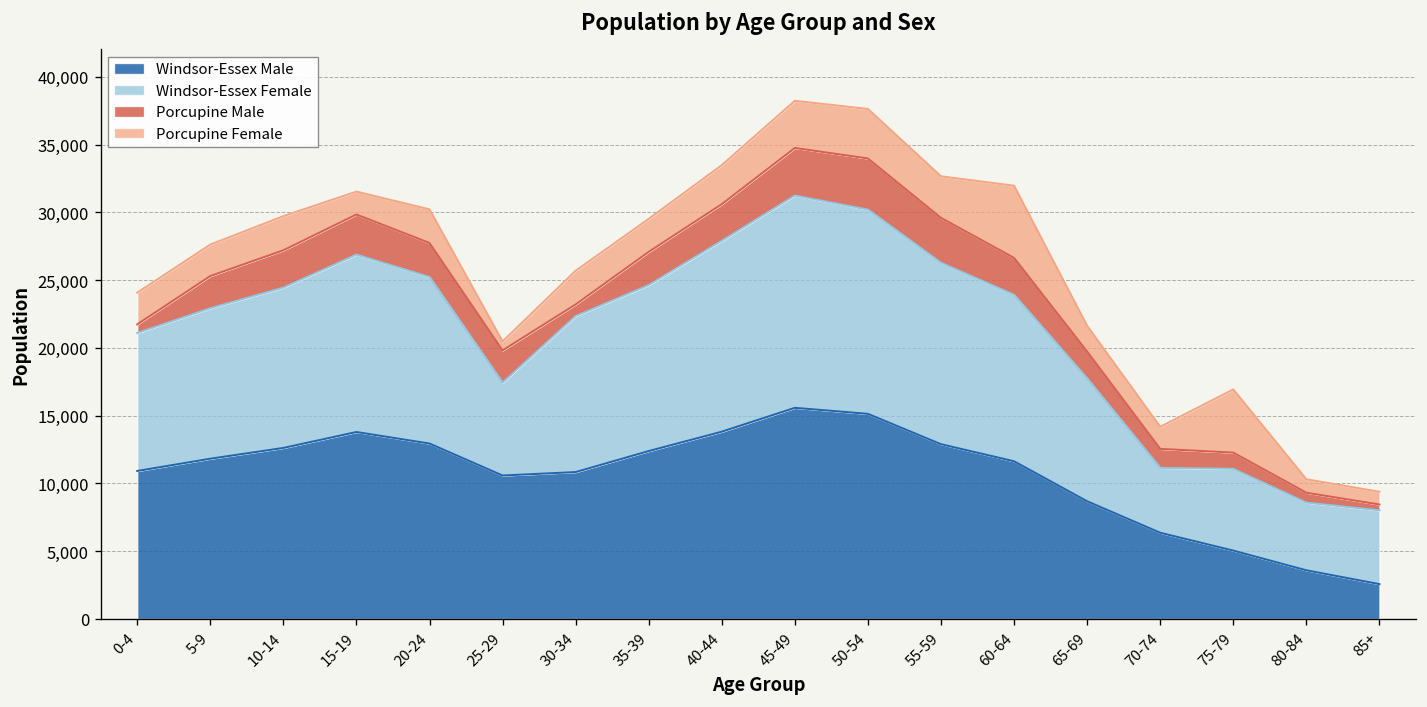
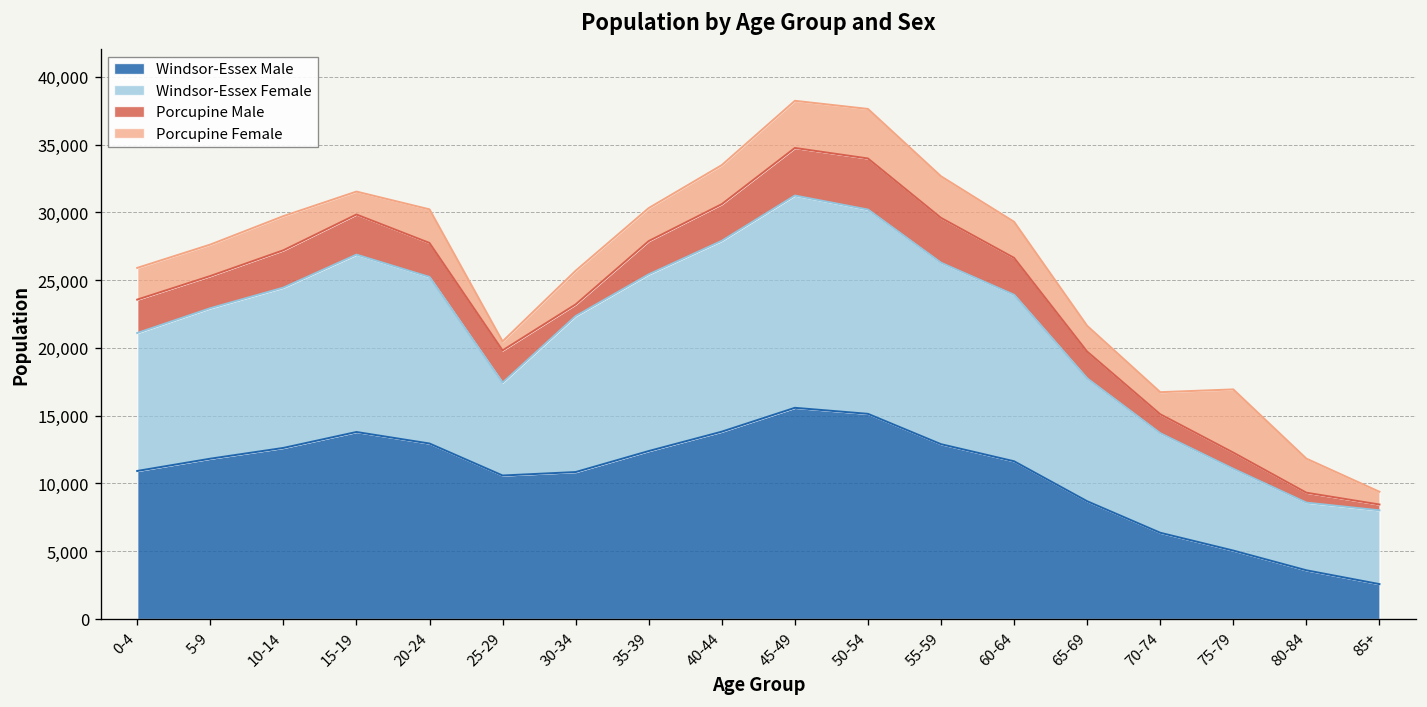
Porcupine Male, 0-4: 600 -> 2,500
Windsor-Essex Female, 35-39: 12,200 -> 13,000
Porcupine Female, 60-64: 5,300 -> 2,700
Windsor-Essex Female, 70-74: 4,800 -> 7,300
Porcupine Female, 80-84: 1,000 -> 2,500
